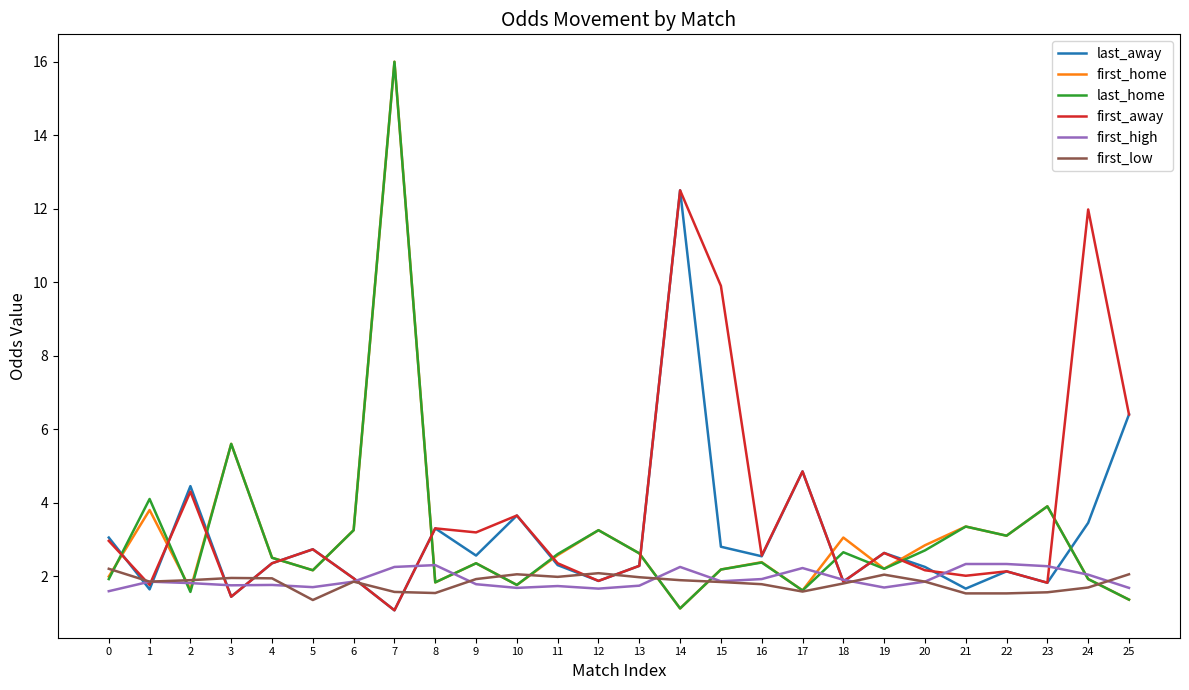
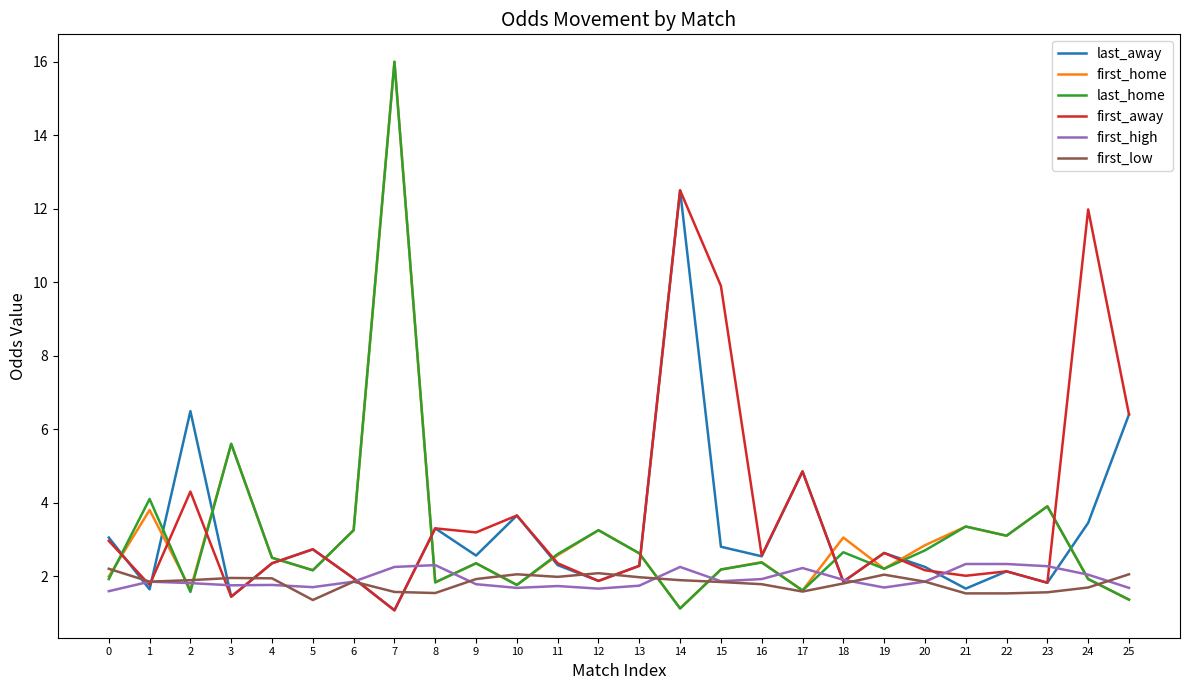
last_away, 2: 4.5 -> 6.5
